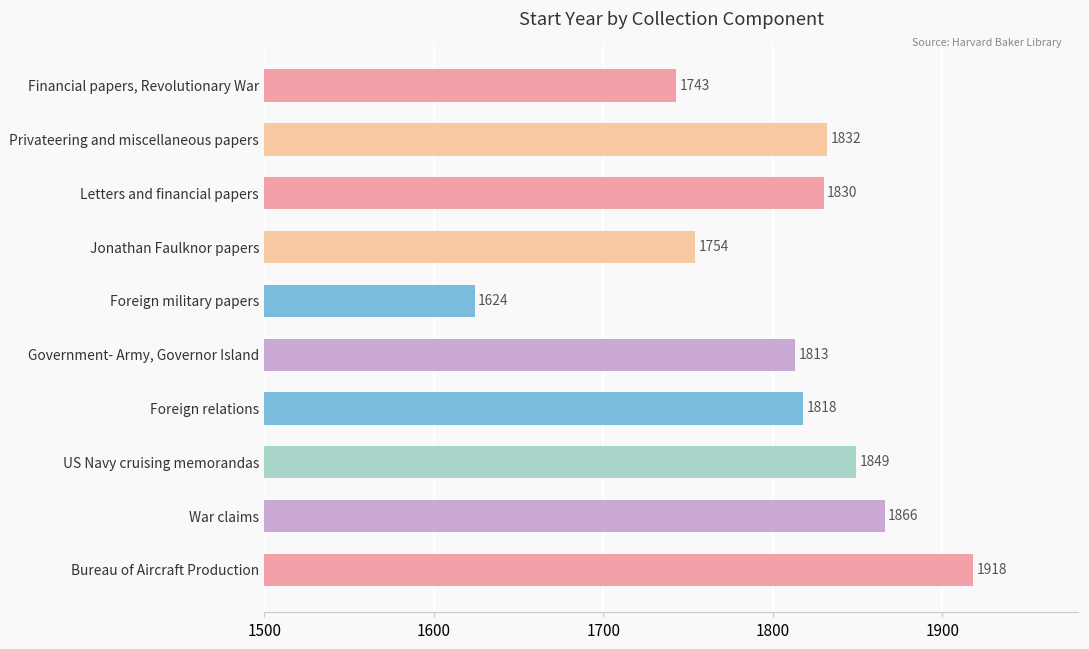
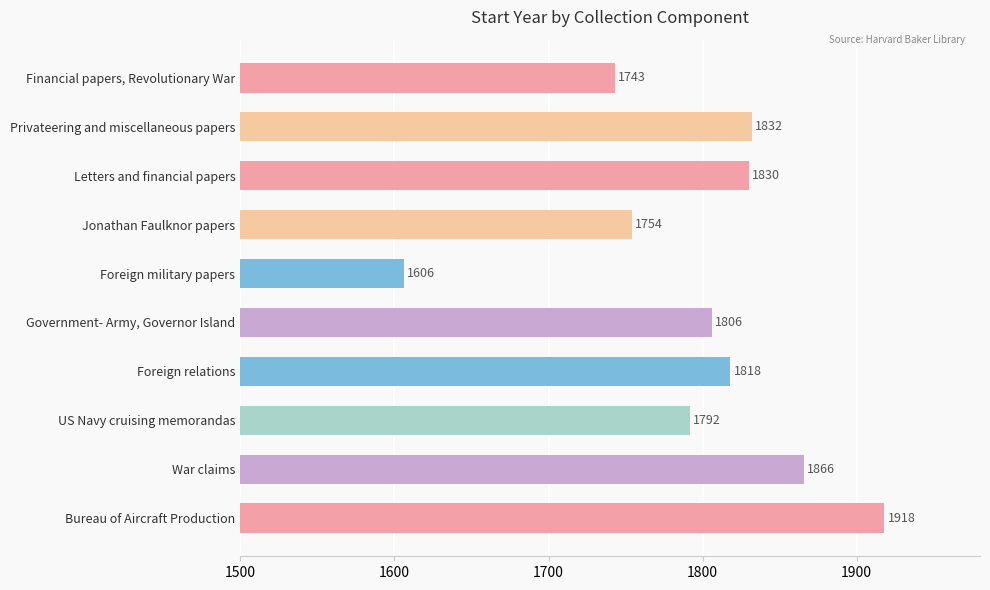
Foreign military papers: 1624 -> 1606
Government- Army, Governor Island: 1813 -> 1806
US Navy cruising memorandas: 1849 -> 1792
